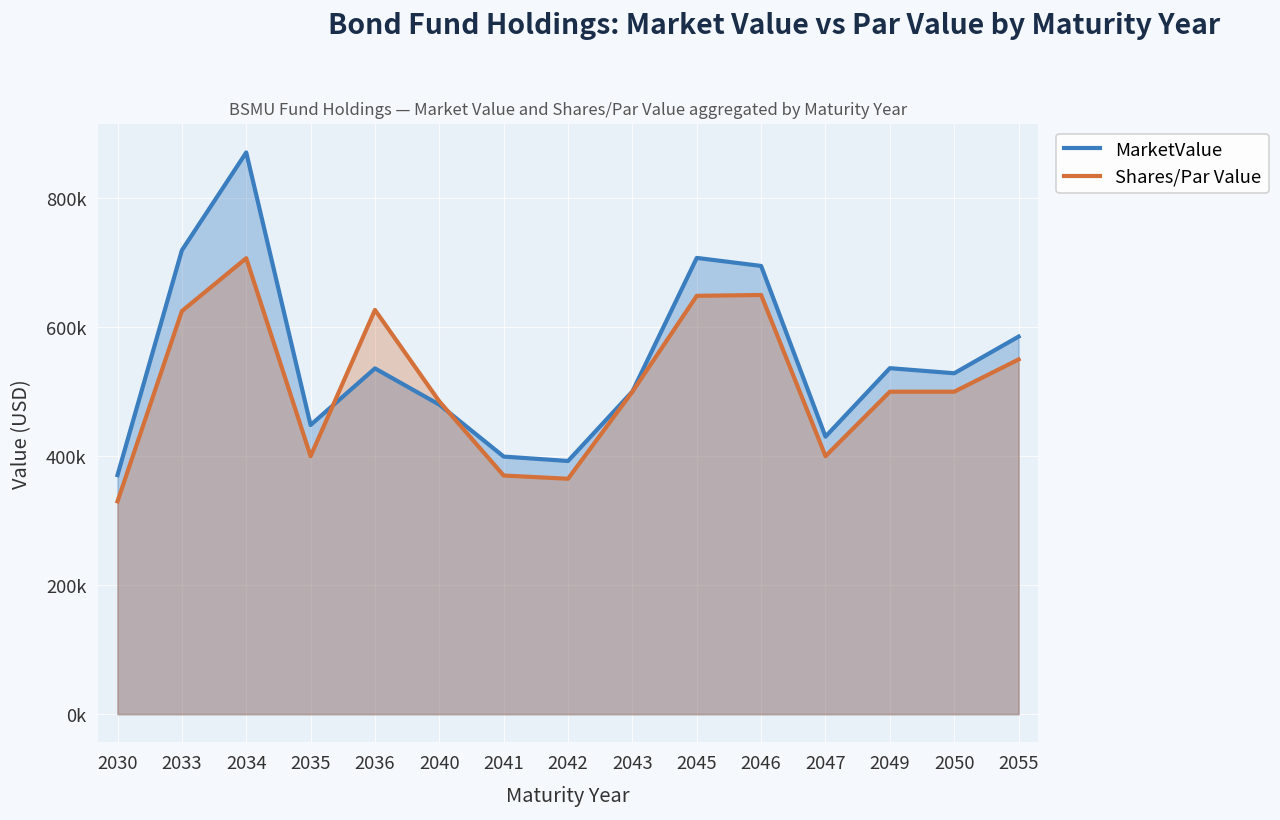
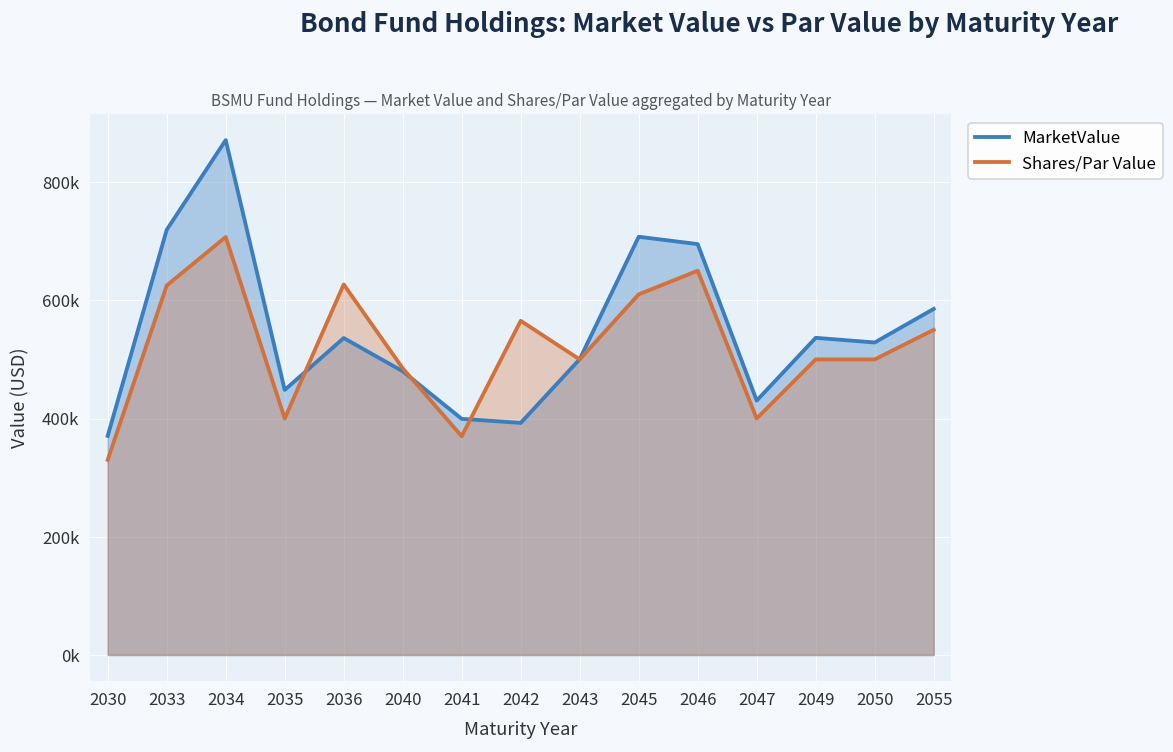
Shares/Par Value, 2042: 370000 -> 570000
Shares/Par Value, 2045: 650000 -> 610000
